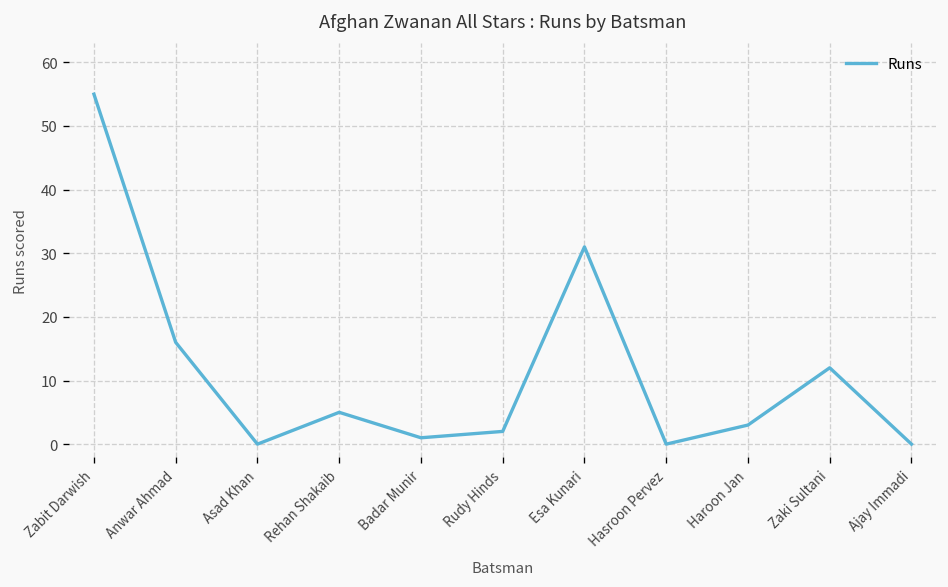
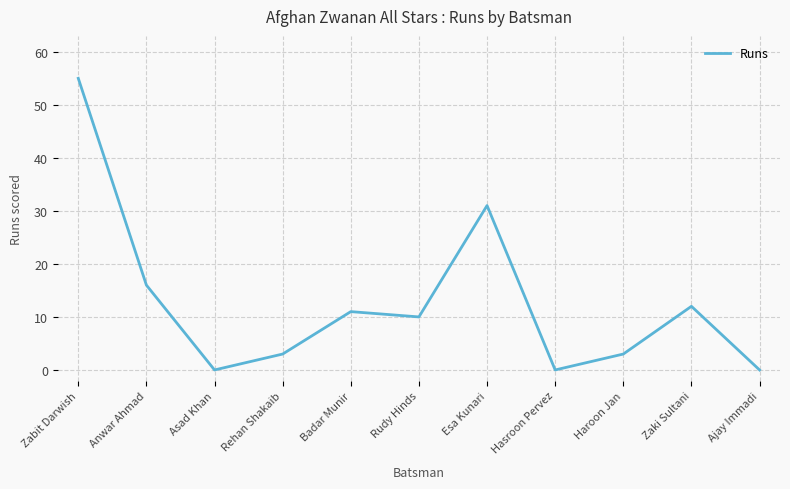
Rehan Shakaib: 5 -> 3
Badar Munir: 1 -> 11
Rudy Hinds: 2 -> 10
